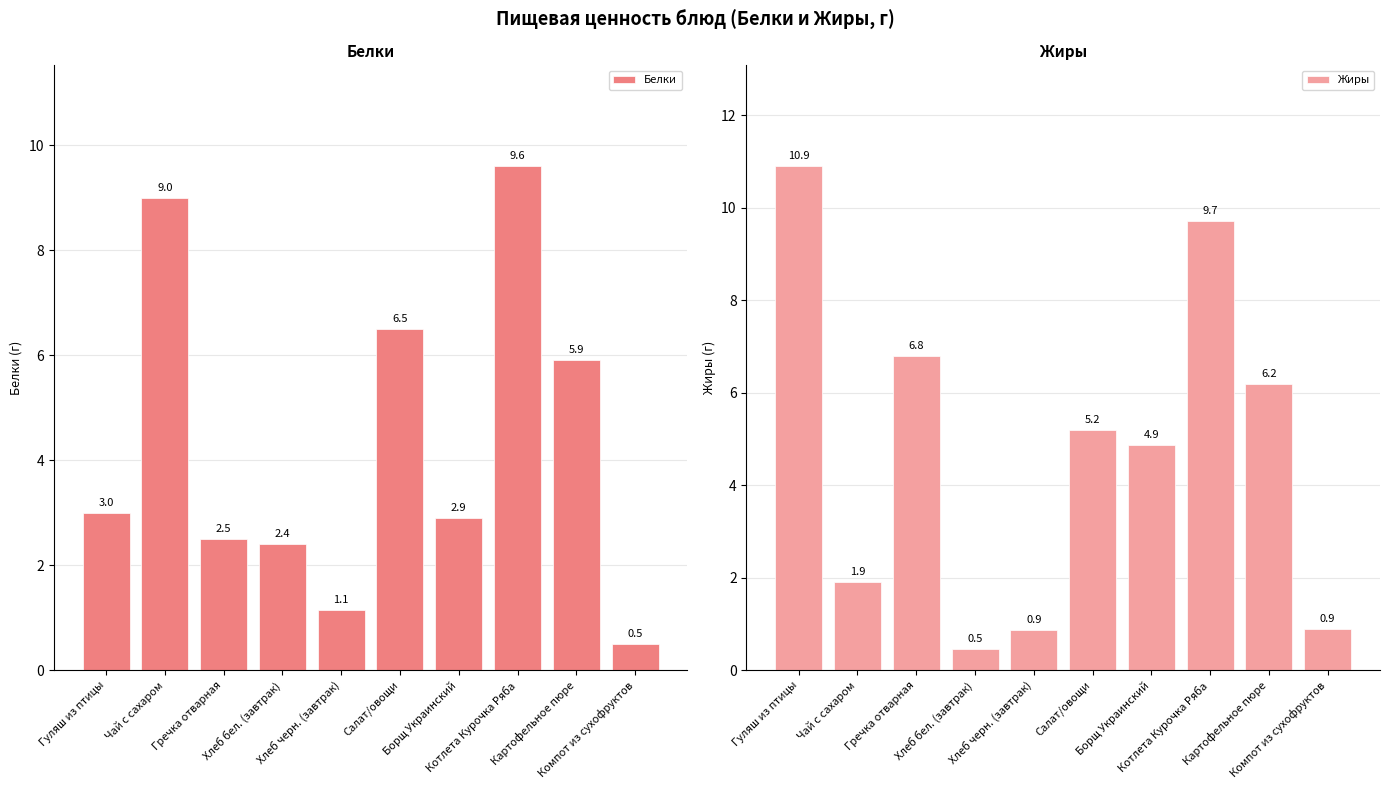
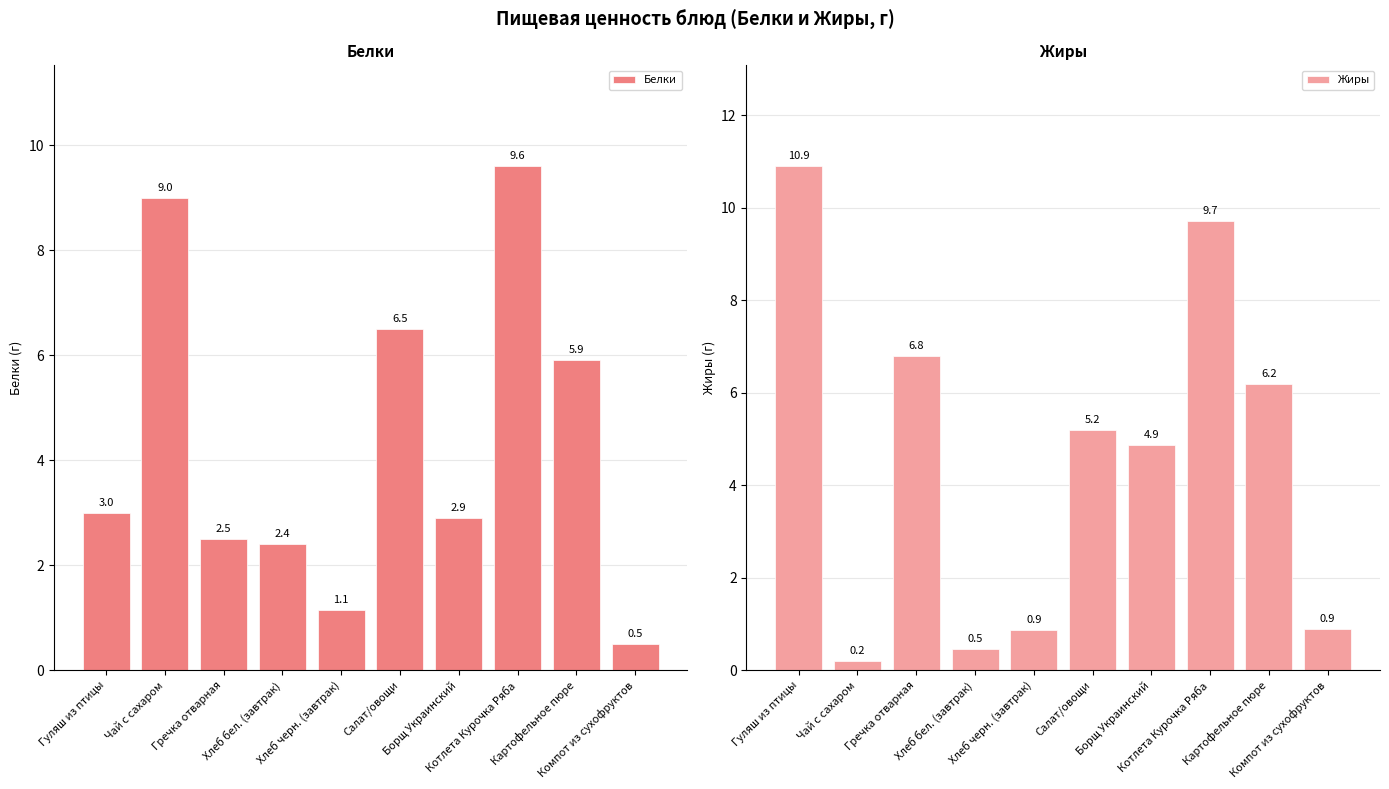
Жиры, Чай с сахаром: 1.9 -> 0.2
